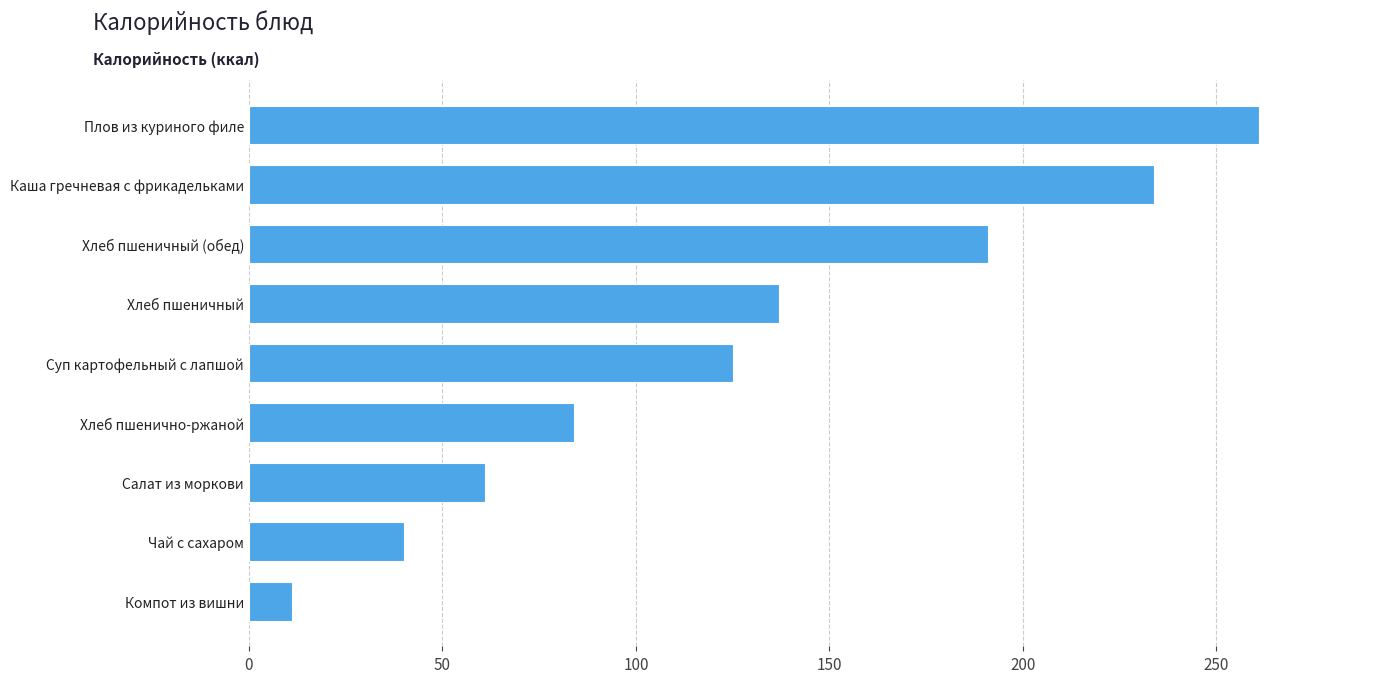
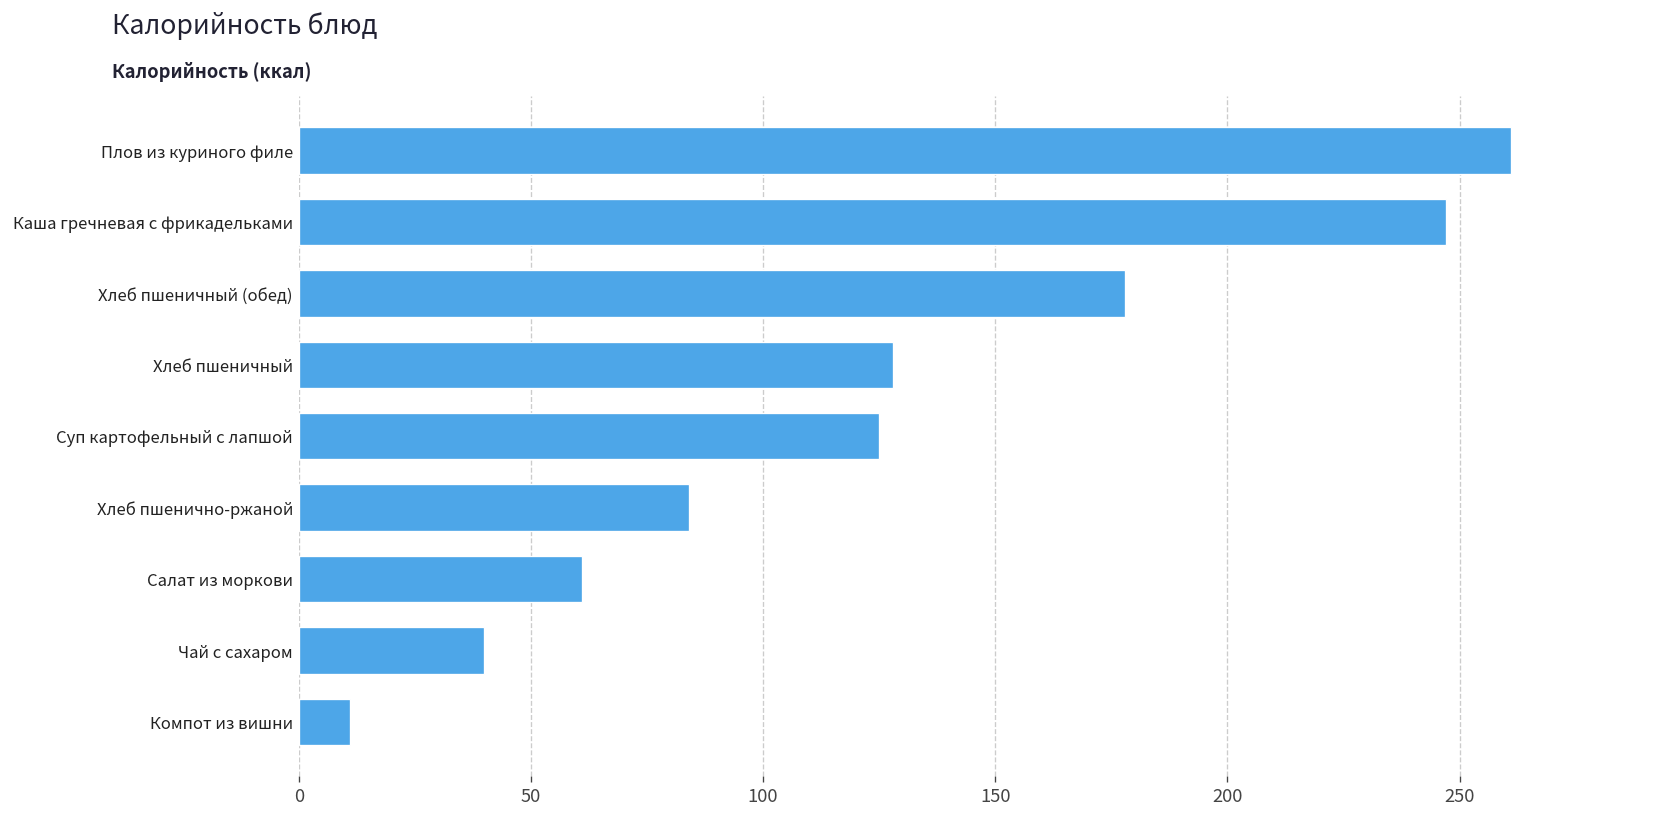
Каша гречневая с фрикадельками: 234 -> 247
Хлеб пшеничный (обед): 191 -> 178
Хлеб пшеничный: 137 -> 128
